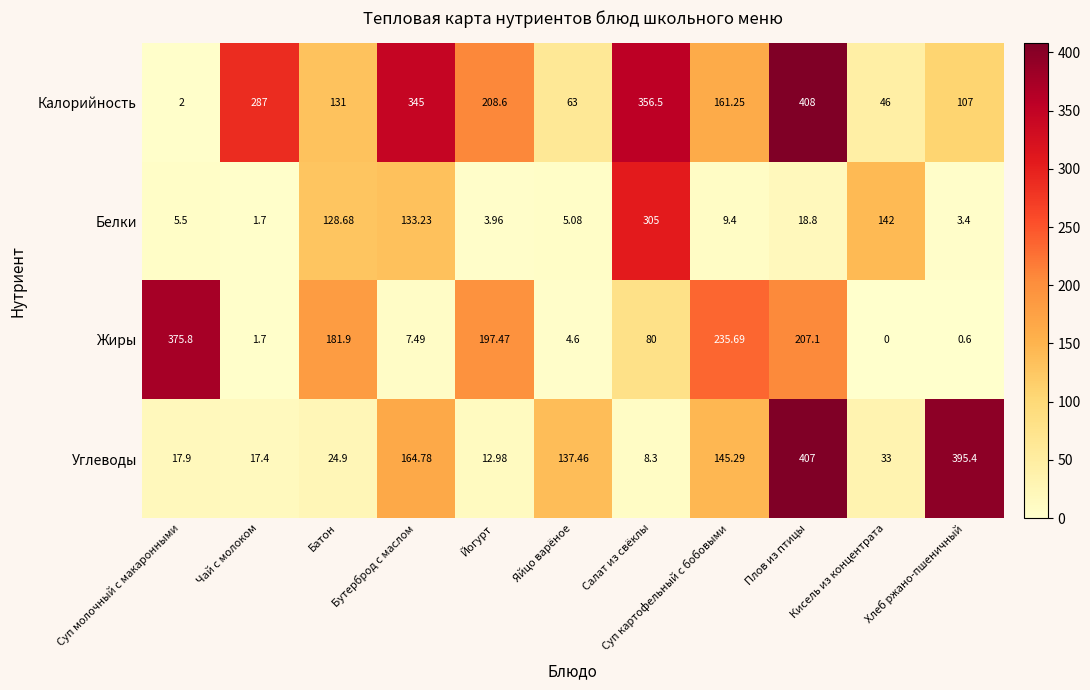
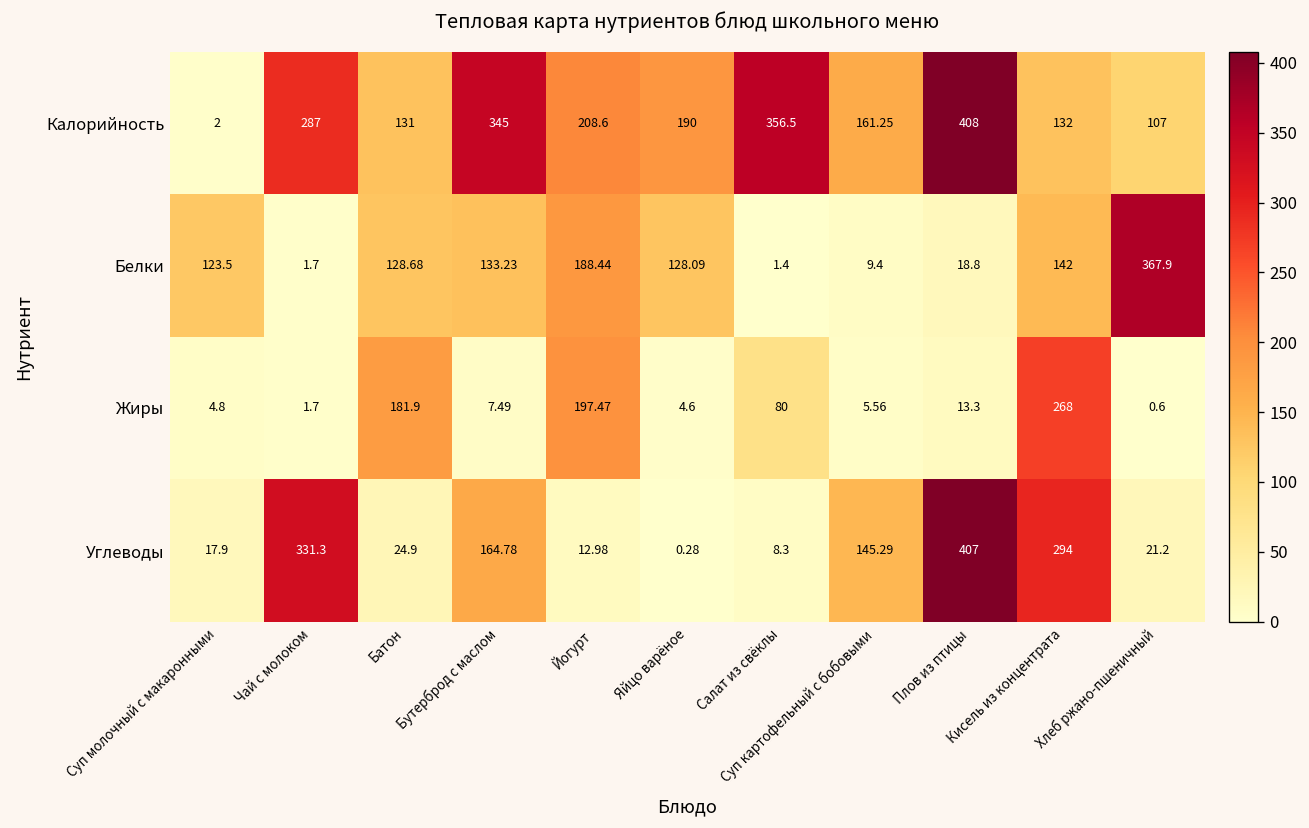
Калорийность, Яйцо варёное: 63 -> 190
Калорийность, Кисель из концентрата: 46 -> 132
Белки, Суп молочный с макаронными: 5.5 -> 123.5
Белки, Йогурт: 3.96 -> 188.44
Белки, Яйцо варёное: 5.08 -> 128.09
Белки, Салат из свёклы: 305 -> 1.4
Белки, Хлеб ржано-пшеничный: 3.4 -> 367.9
Жиры, Суп молочный с макаронными: 375.8 -> 4.8
Жиры, Суп картофельный с бобовыми: 235.69 -> 5.56
Жиры, Плов из птицы: 207.1 -> 13.3
Жиры, Кисель из концентрата: 0 -> 268
Углеводы, Чай с молоком: 17.4 -> 331.3
Углеводы, Яйцо варёное: 137.46 -> 0.28
Углеводы, Кисель из концентрата: 33 -> 294
Углеводы, Хлеб ржано-пшеничный: 395.4 -> 21.2
